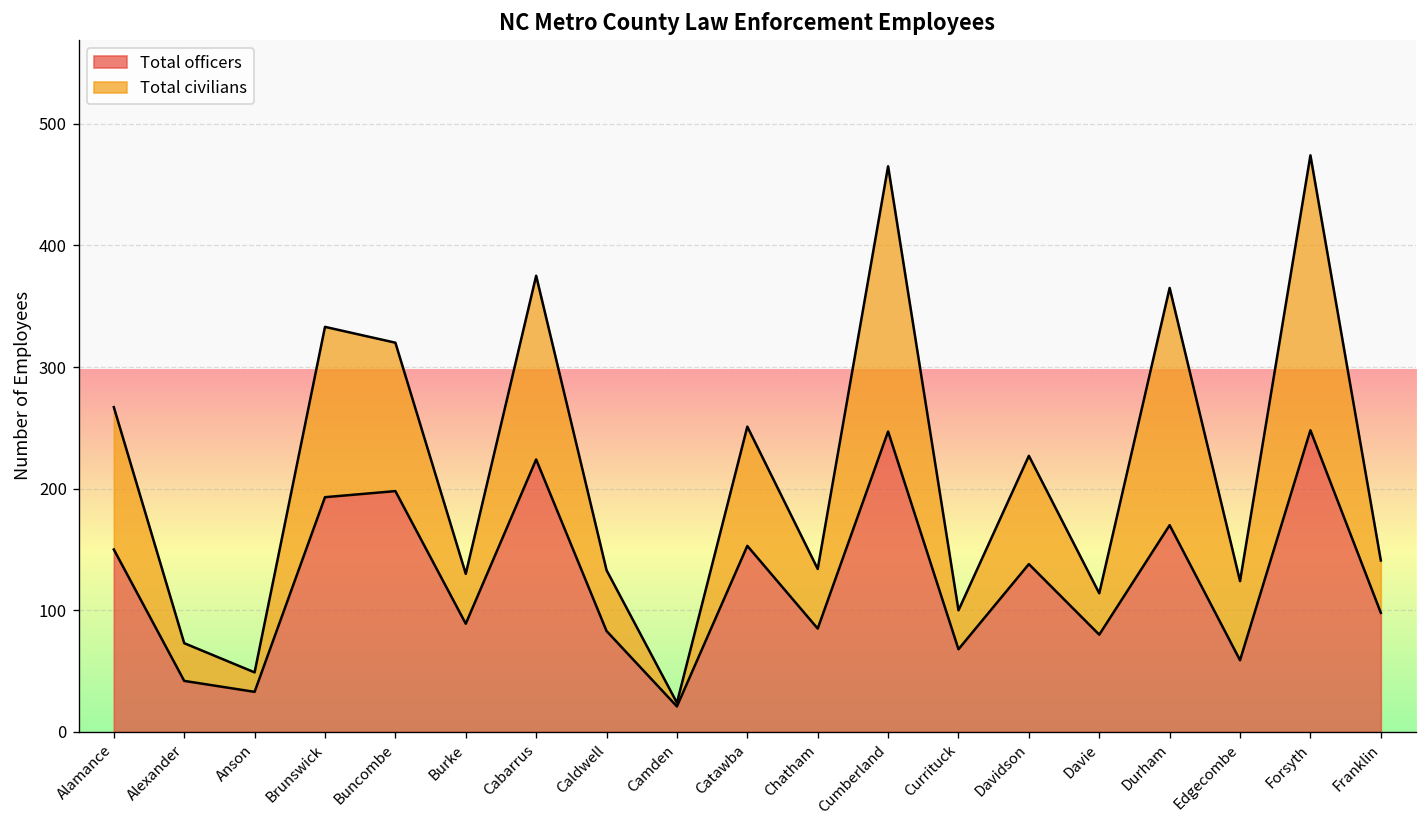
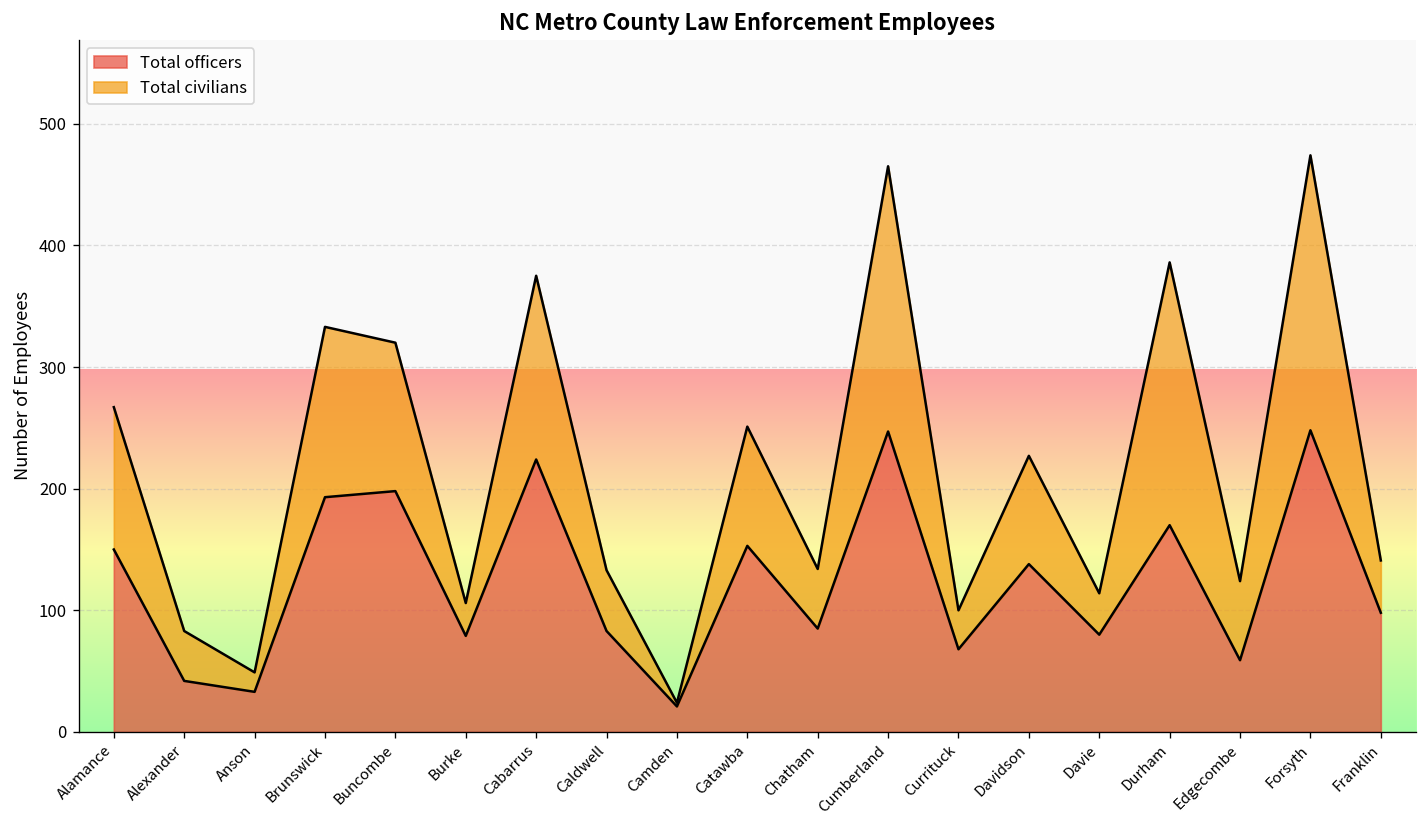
Total civilians, Alexander: 31 -> 41
Total officers, Burke: 89 -> 79
Total civilians, Burke: 41 -> 27
Total civilians, Durham: 195 -> 216
